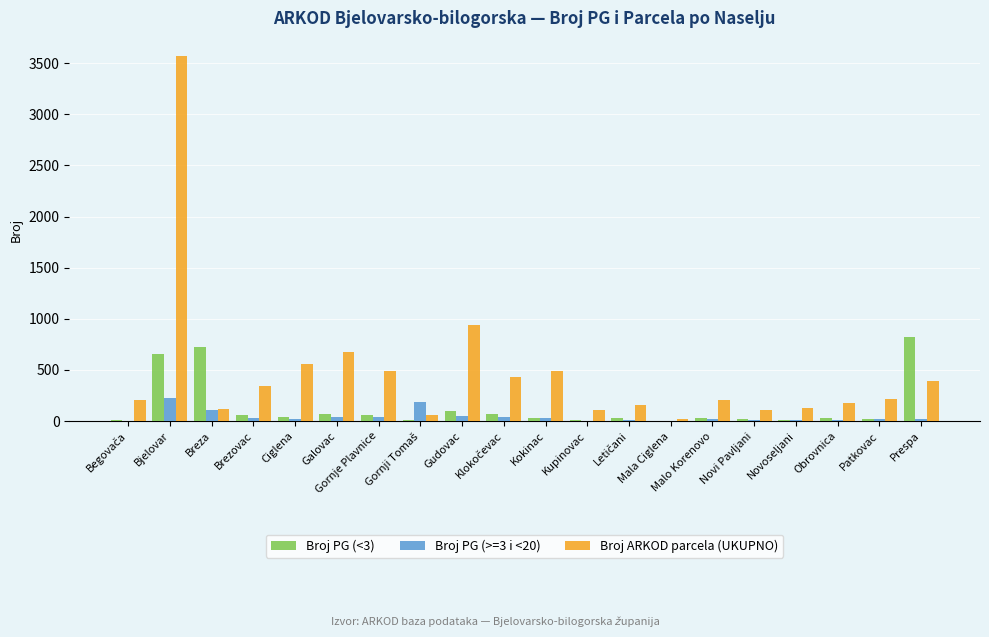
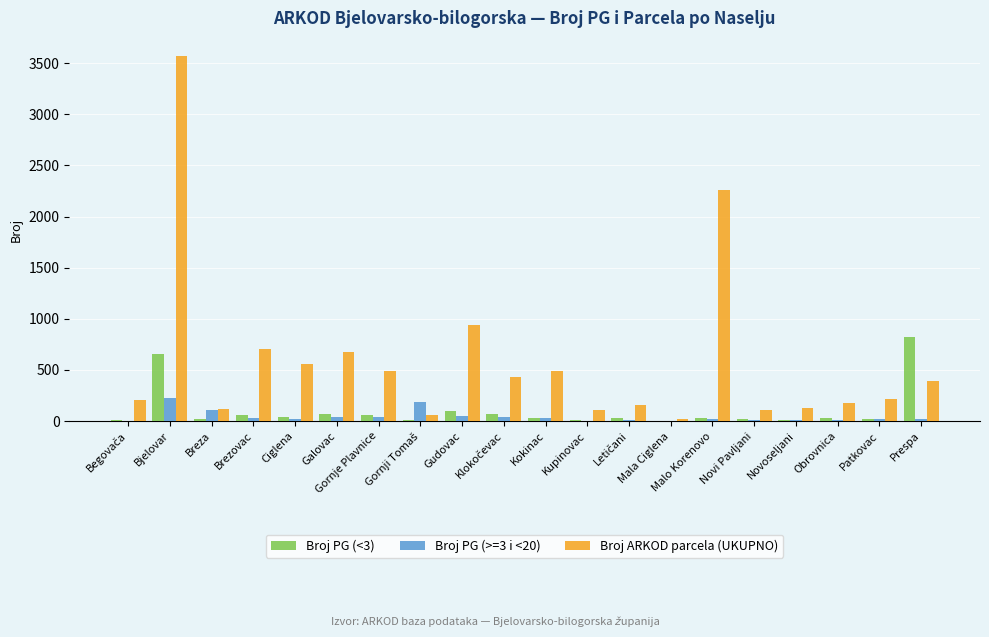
Broj PG (<3), Breza: 730 -> 20
Broj ARKOD parcela (UKUPNO), Brezovac: 350 -> 700
Broj ARKOD parcela (UKUPNO), Malo Korenovo: 200 -> 2260
